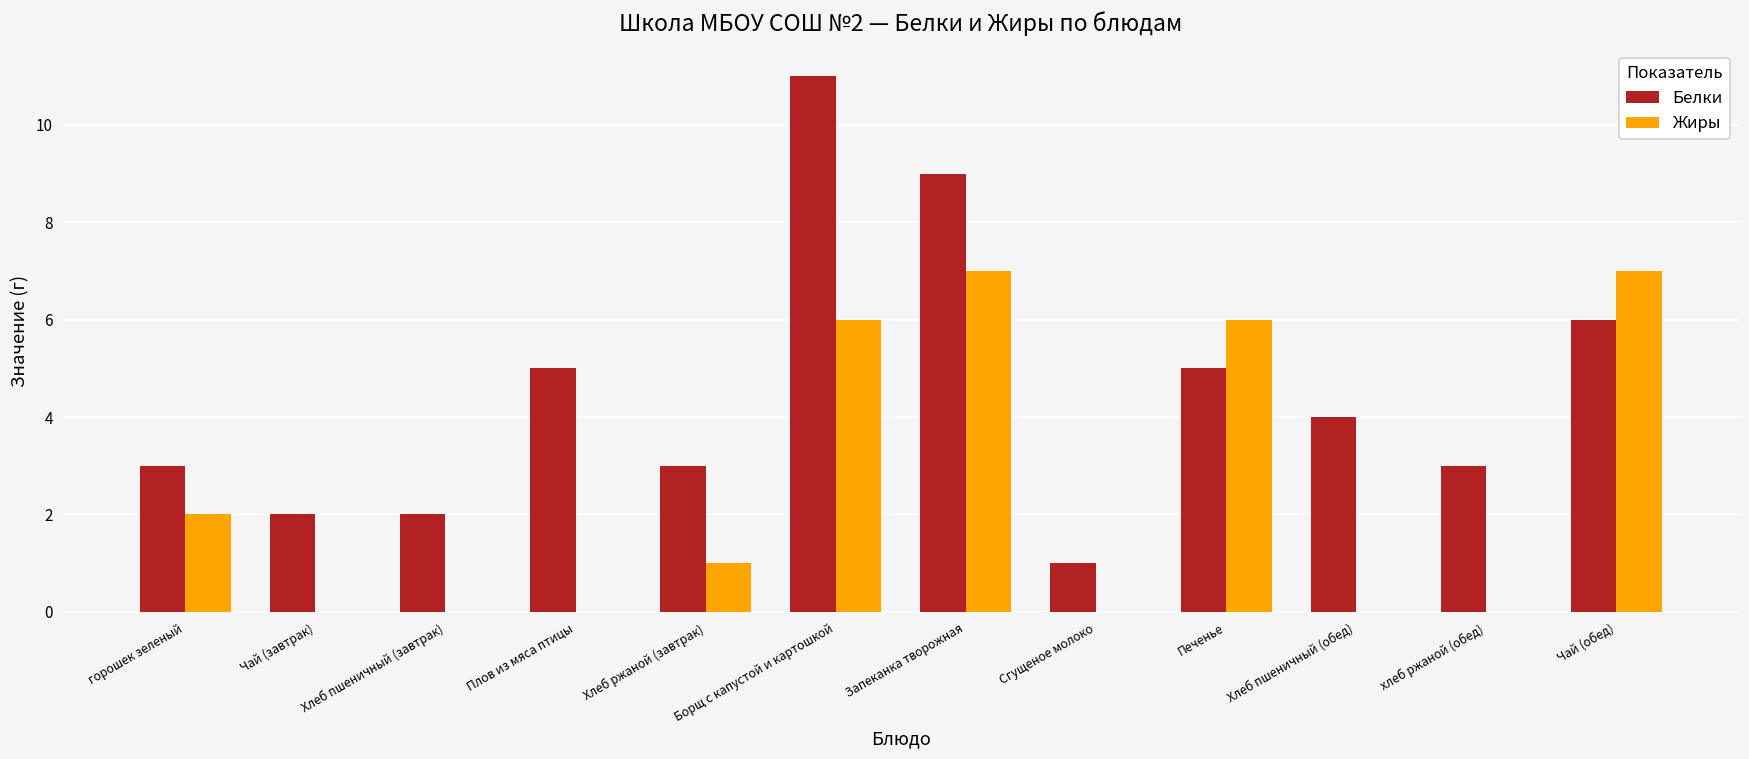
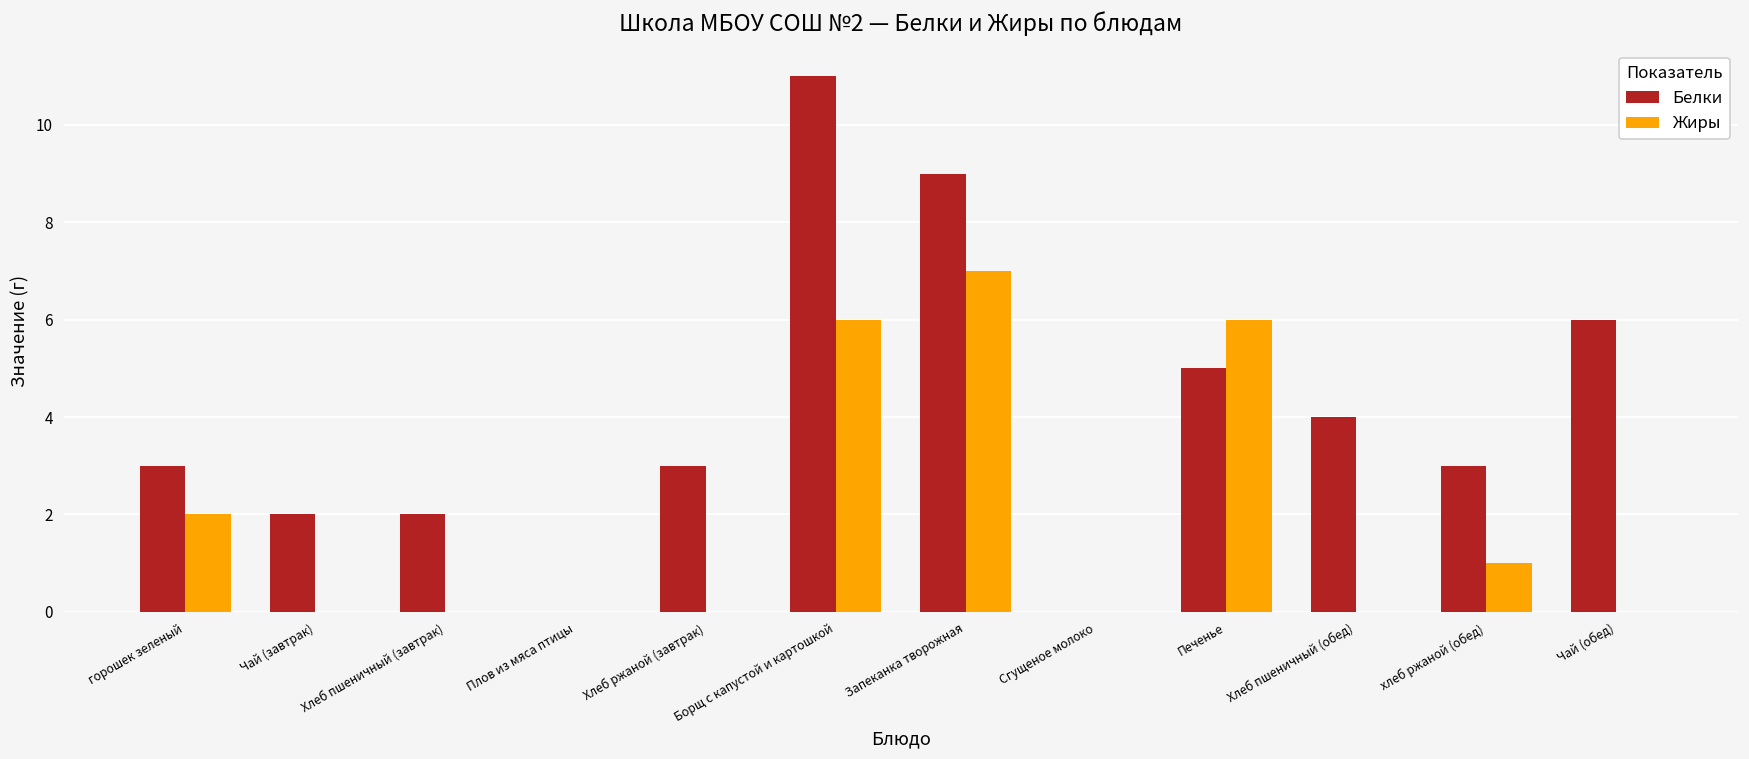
Белки, Плов из мяса птицы: 5 -> 0
Жиры, Хлеб ржаной (завтрак): 1 -> 0
Белки, Сгущеное молоко: 1 -> 0
Жиры, хлеб ржаной (обед): 0 -> 1
Жиры, Чай (обед): 7 -> 0
